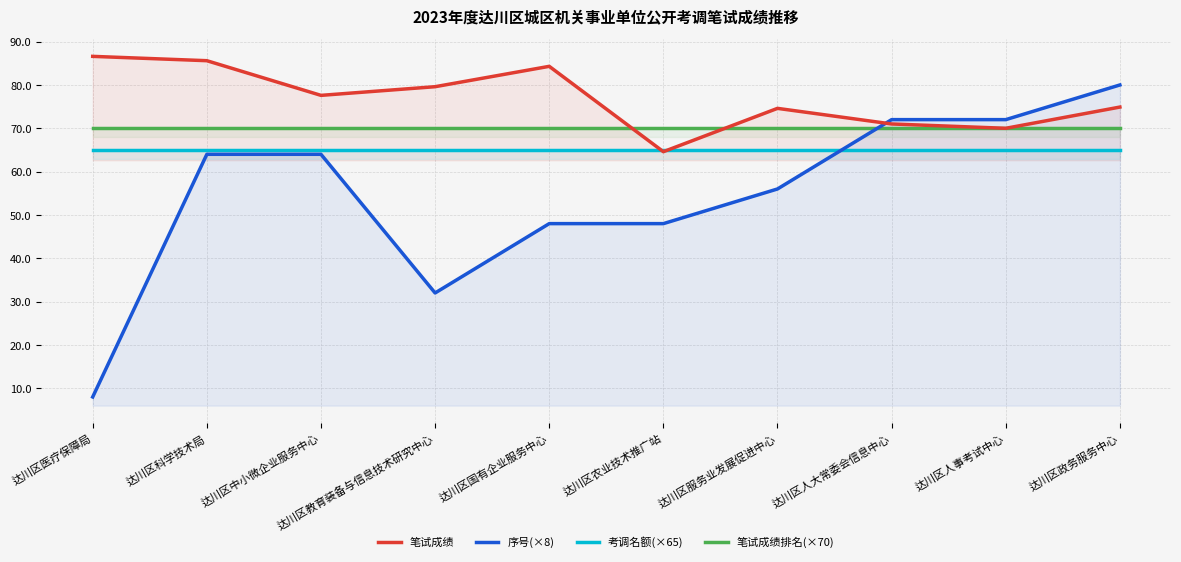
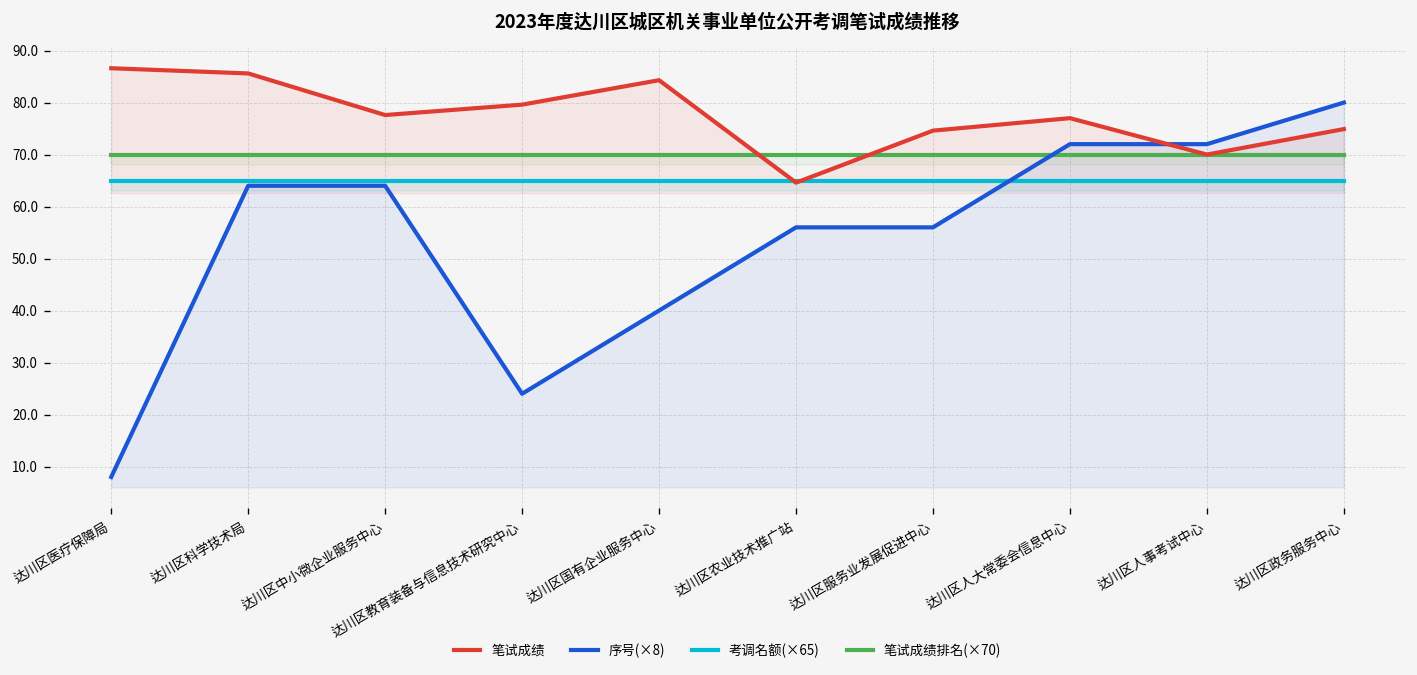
序号(×8), 达川区教育装备与信息技术研究中心: 32 -> 24
序号(×8), 达川区国有企业服务中心: 48 -> 40
序号(×8), 达川区农业技术推广站: 48 -> 56
笔试成绩, 达川区人大常委会信息中心: 71 -> 77
